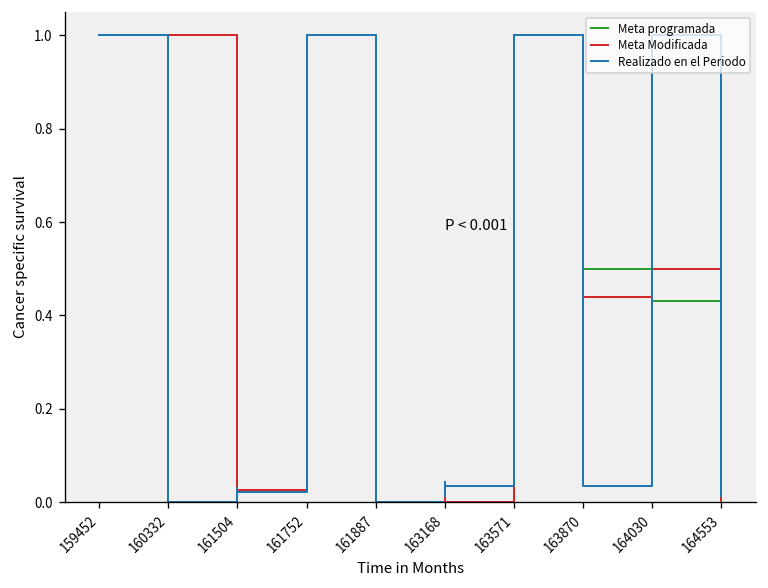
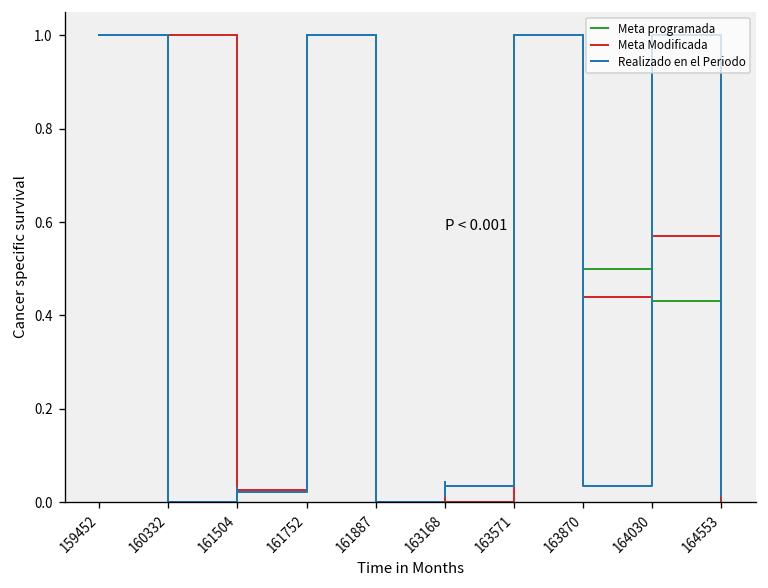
Meta Modificada, 164030: 0.50 -> 0.57
